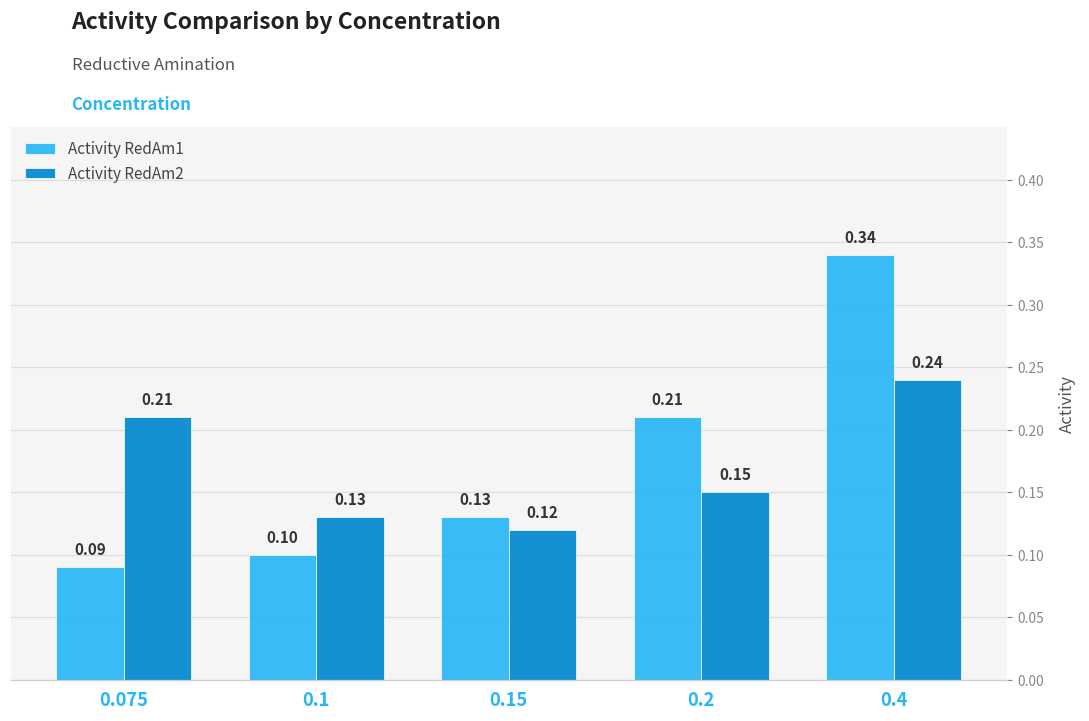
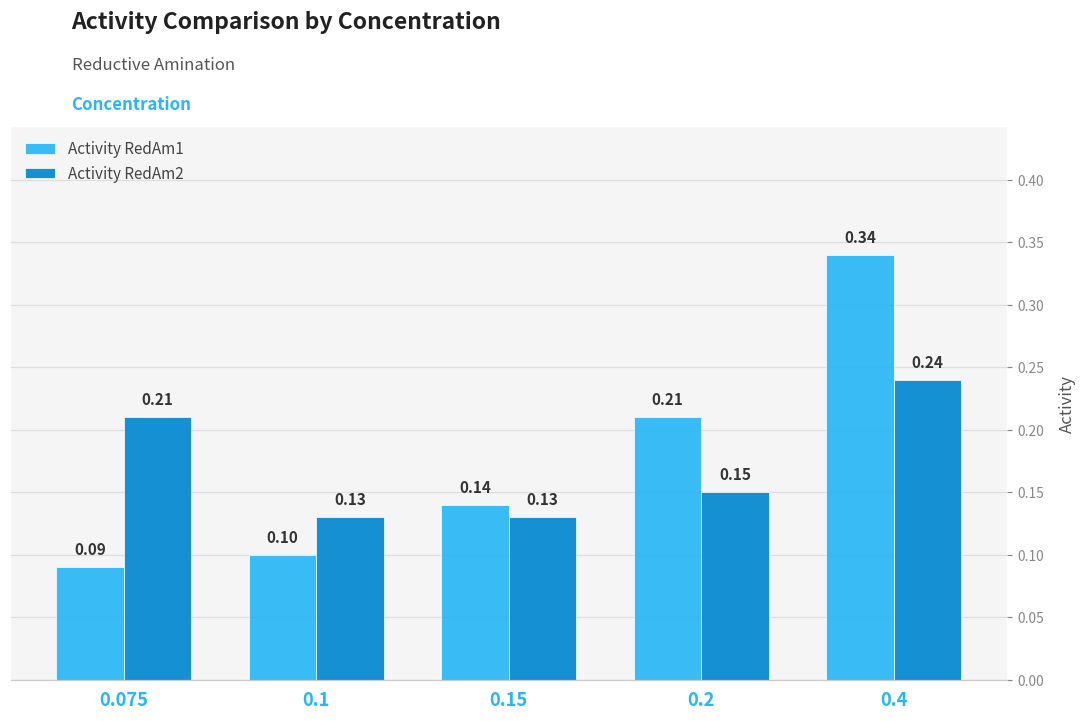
Activity RedAm1, 0.15: 0.13 -> 0.14
Activity RedAm2, 0.15: 0.12 -> 0.13
